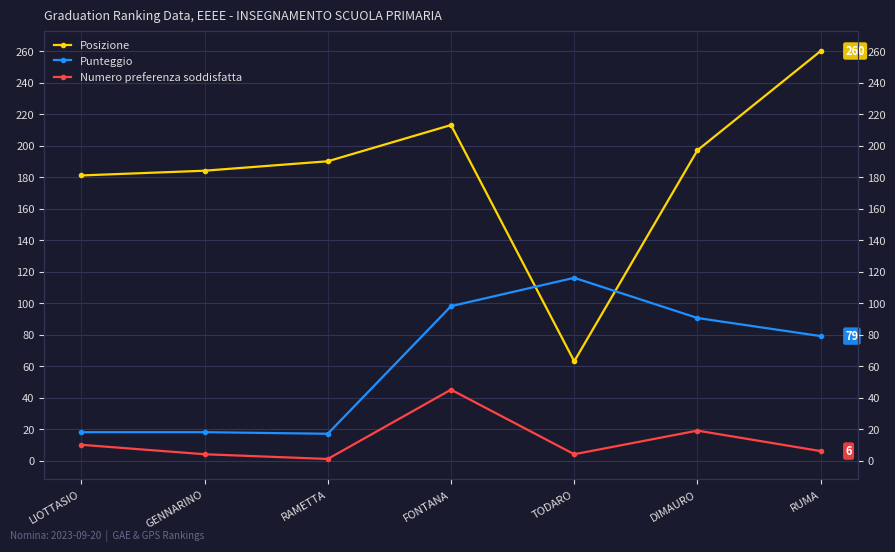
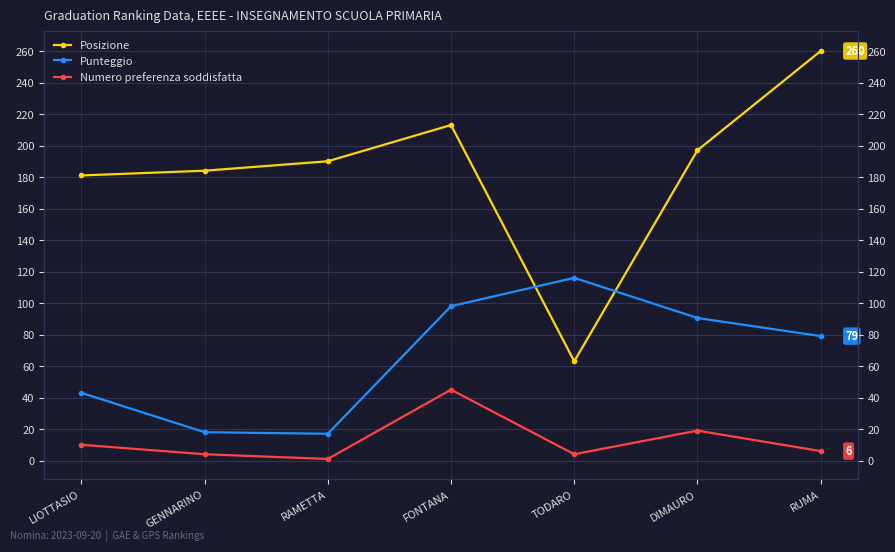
Punteggio, LIOTTASIO: 18 -> 43
